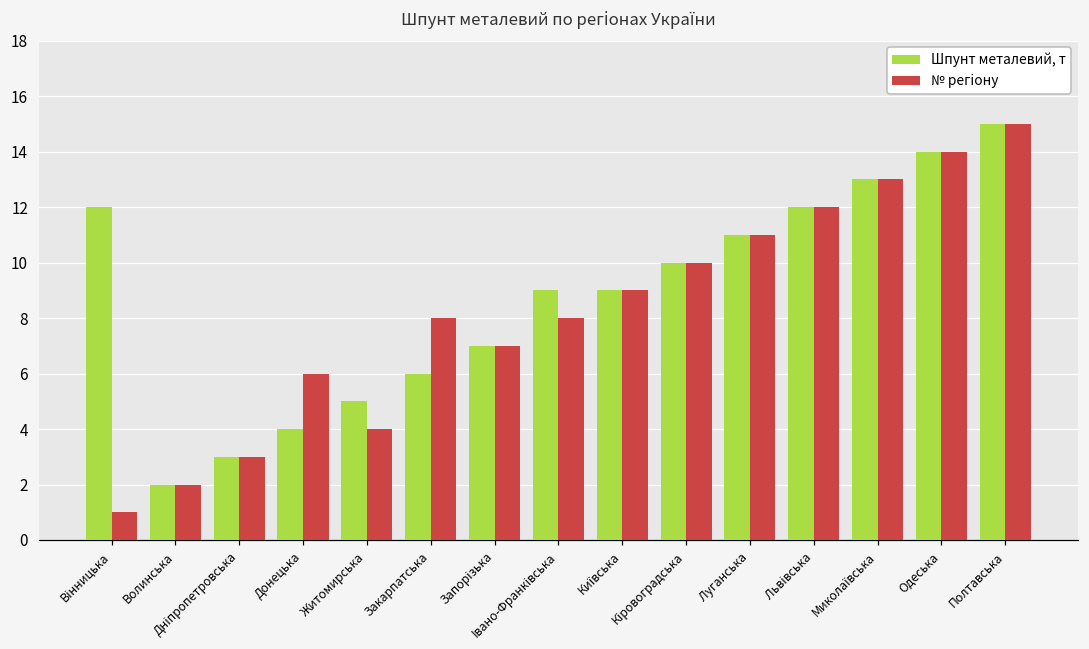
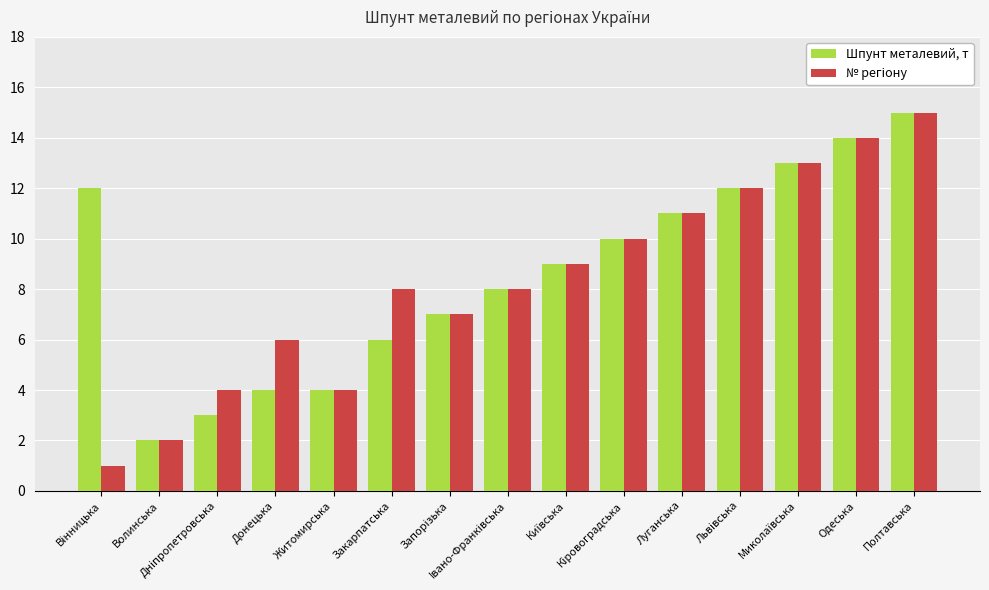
№ регіону, Дніпропетровська: 3 -> 4
Шпунт металевий, т, Житомирська: 5 -> 4
Шпунт металевий, т, Івано-Франківська: 9 -> 8
